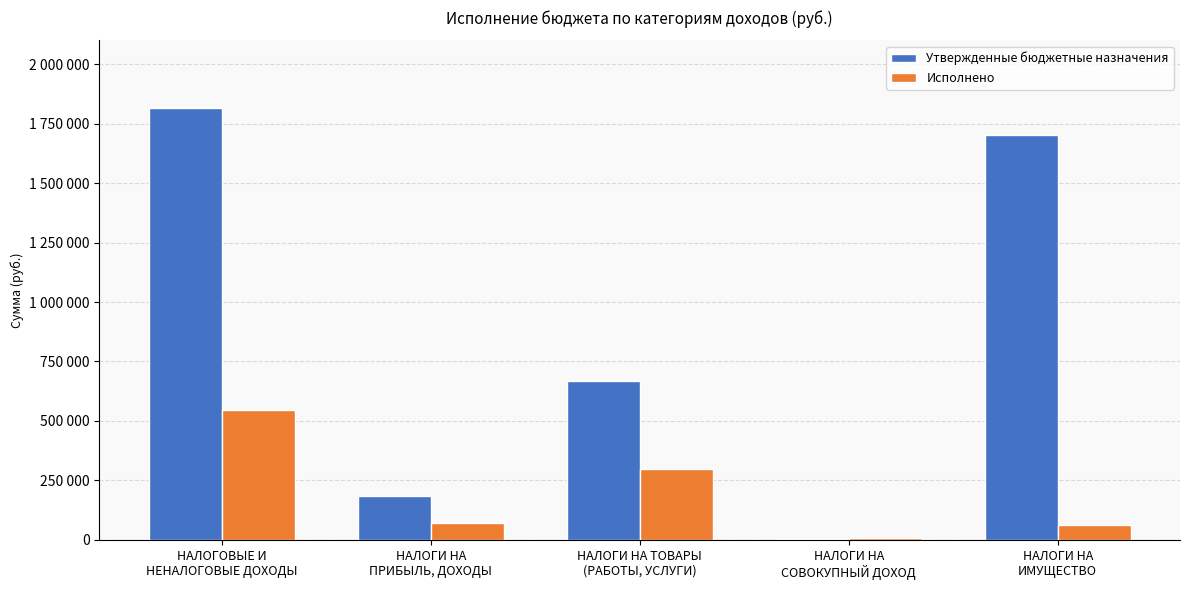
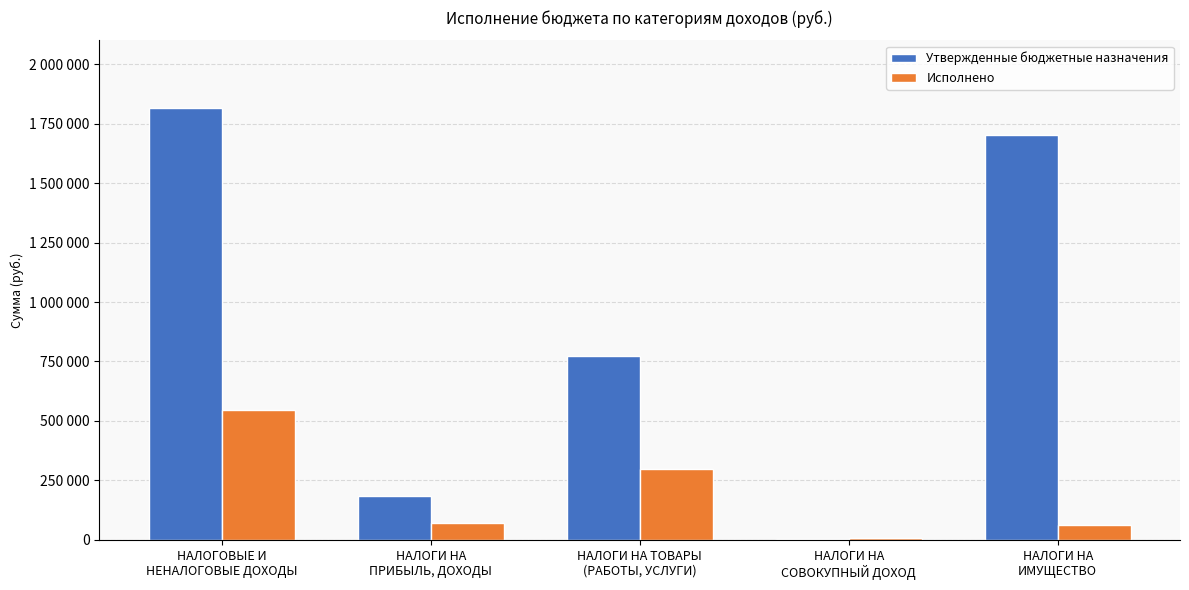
Утвержденные бюджетные назначения, НАЛОГИ НА ТОВАРЫ (РАБОТЫ, УСЛУГИ): 670000 -> 780000
